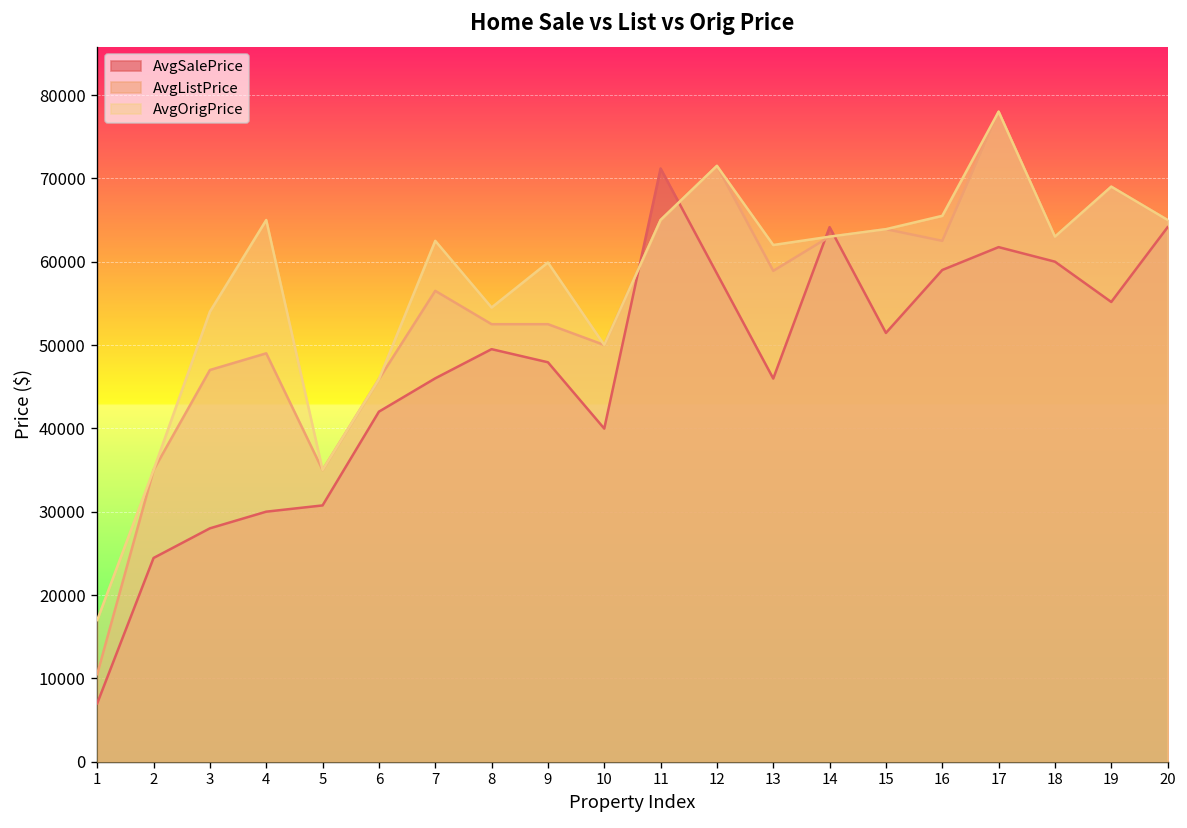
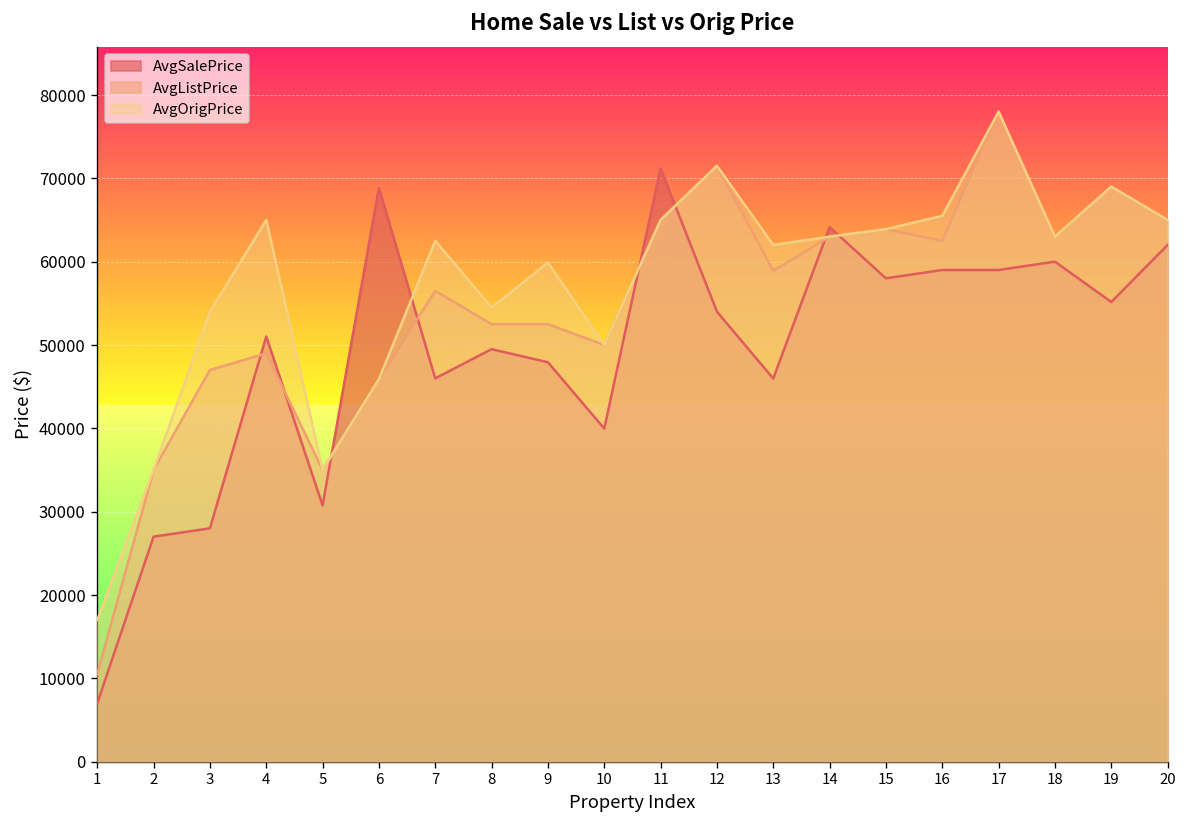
AvgSalePrice, 2: 24000 -> 27000
AvgSalePrice, 4: 30000 -> 51000
AvgSalePrice, 6: 42000 -> 69000
AvgSalePrice, 12: 59000 -> 54000
AvgSalePrice, 15: 51000 -> 58000
AvgSalePrice, 17: 62000 -> 59000
AvgSalePrice, 20: 64000 -> 62000
